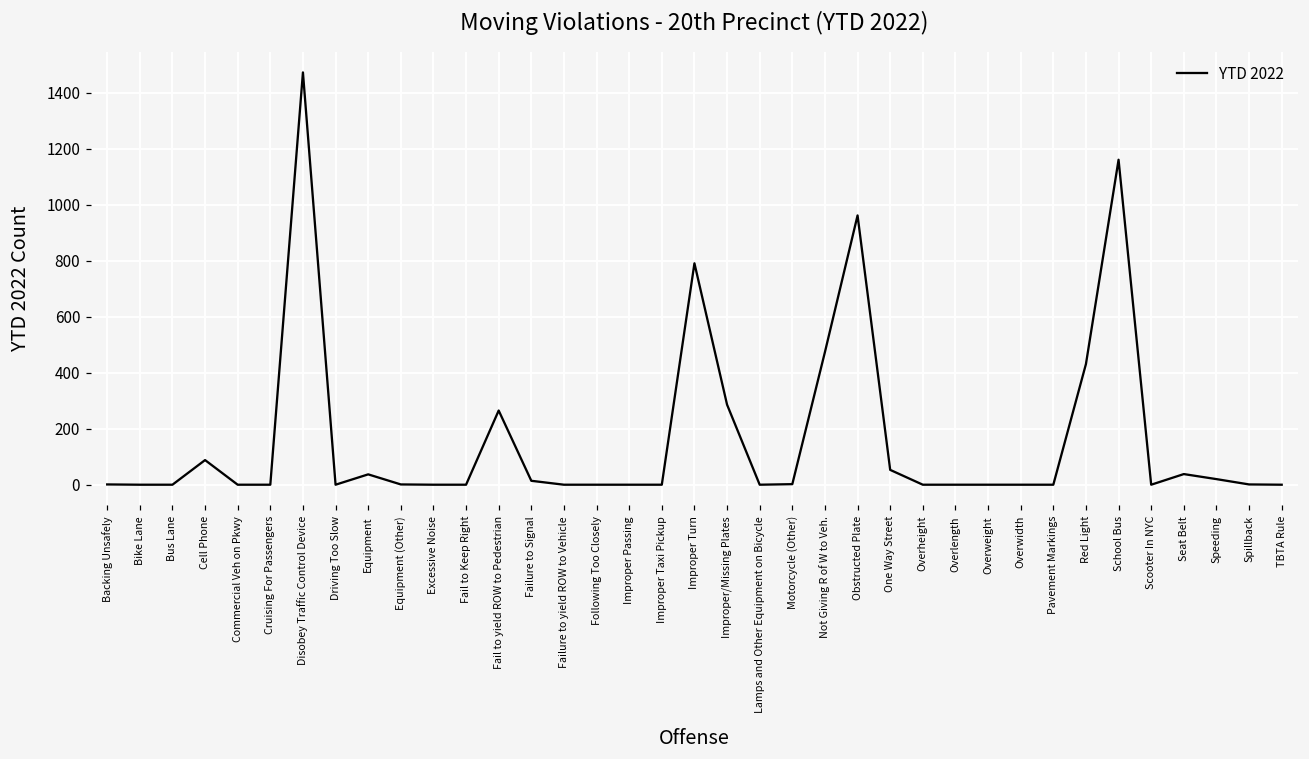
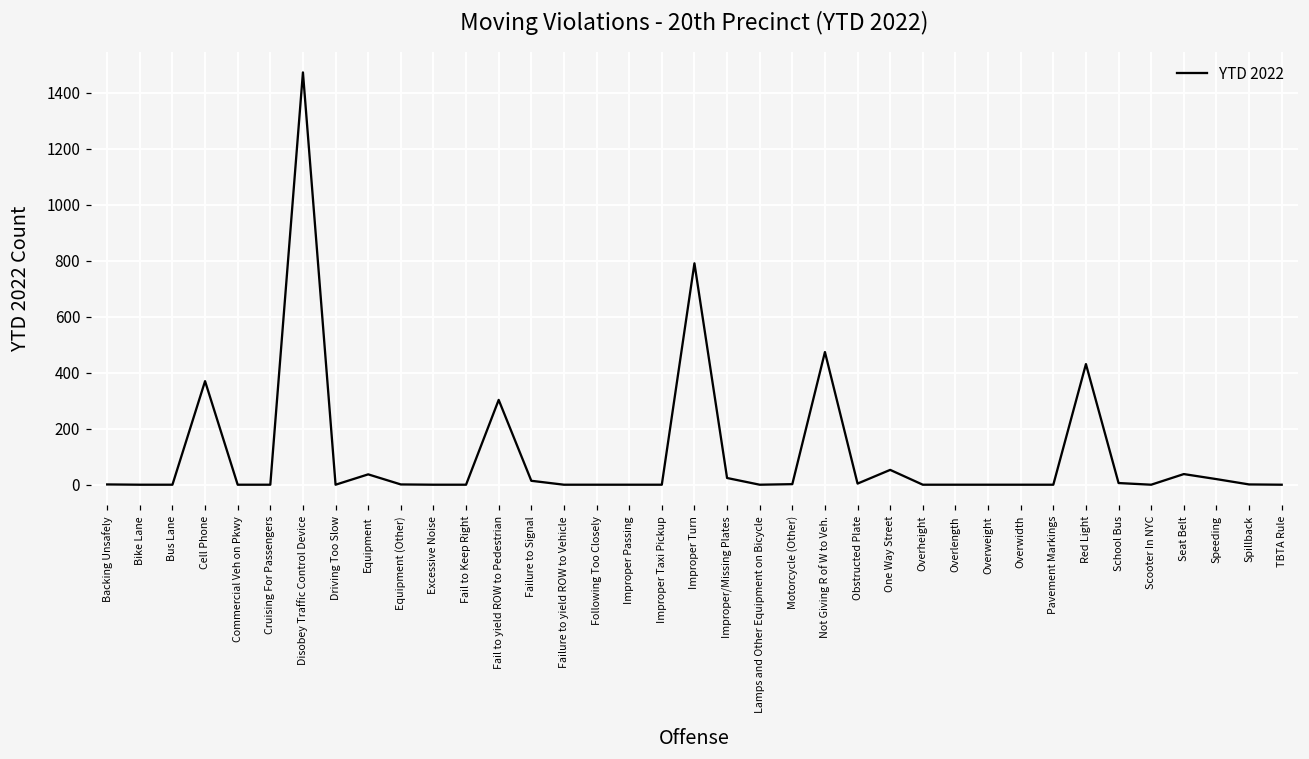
Cell Phone: 90 -> 370
Fail to yield ROW to Pedestrian: 270 -> 300
Improper/Missing Plates: 290 -> 20
Obstructed Plate: 960 -> 0
School Bus: 1160 -> 10
